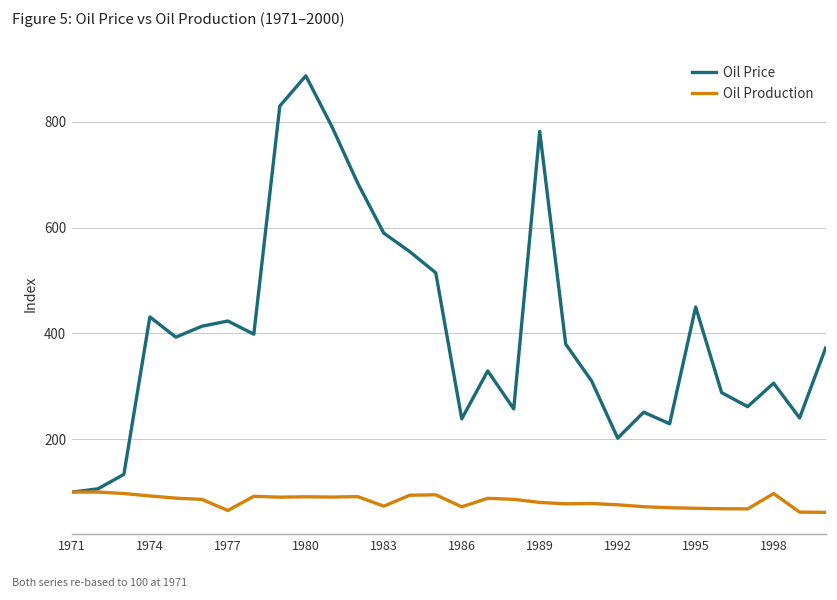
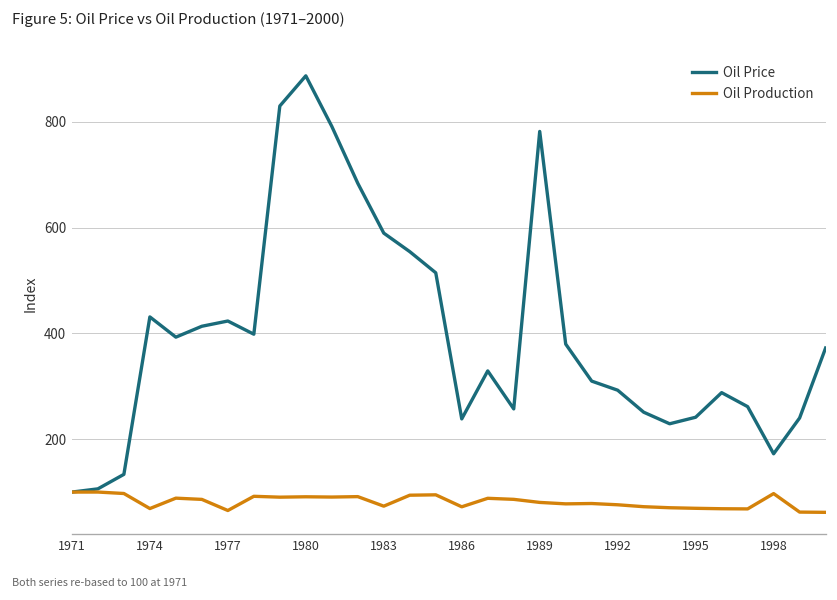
Oil Production, 1974: 90 -> 70
Oil Price, 1992: 200 -> 290
Oil Price, 1995: 450 -> 240
Oil Price, 1998: 310 -> 170
